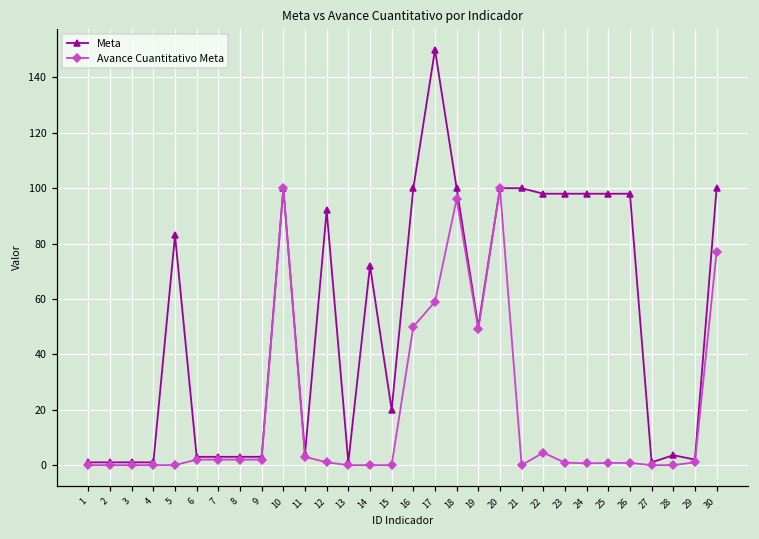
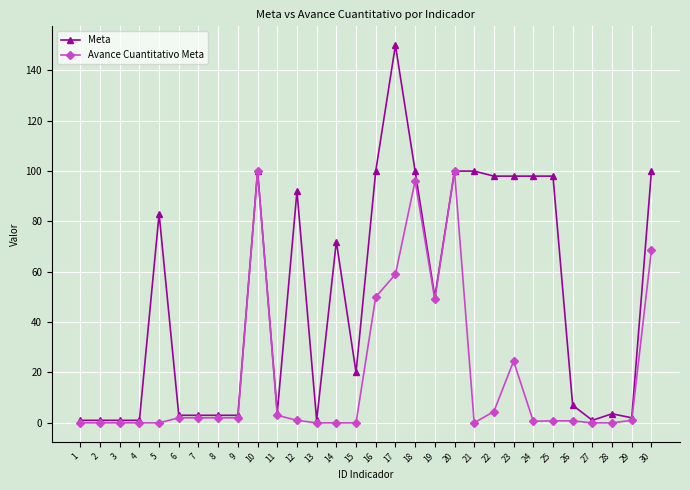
Avance Cuantitativo Meta, 23: 1 -> 25
Meta, 26: 98 -> 7
Avance Cuantitativo Meta, 30: 77 -> 69
